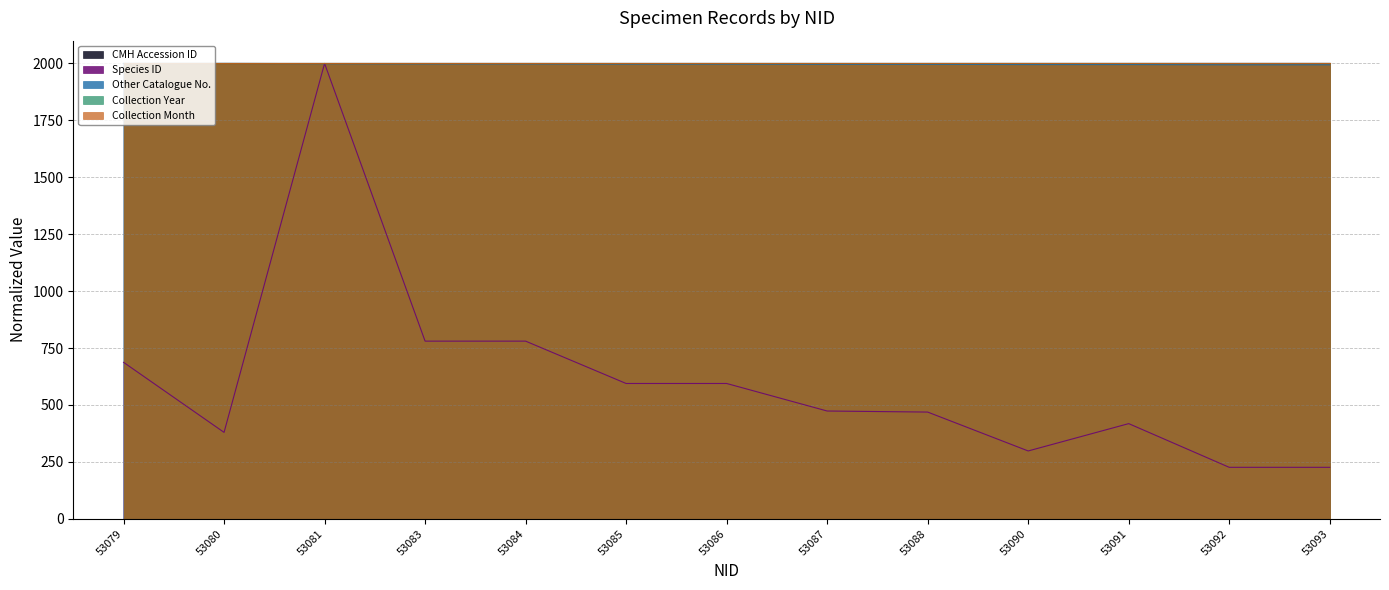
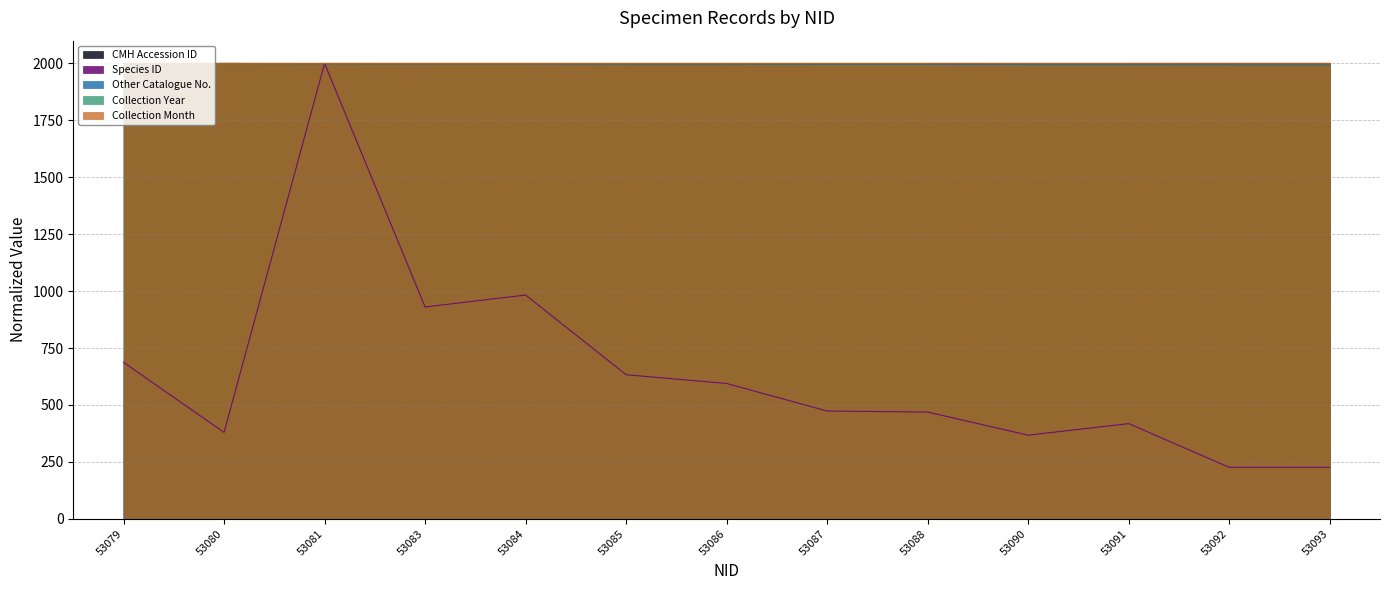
Species ID, 53083: 780 -> 930
Species ID, 53084: 780 -> 980
Species ID, 53085: 590 -> 630
Species ID, 53090: 300 -> 370
